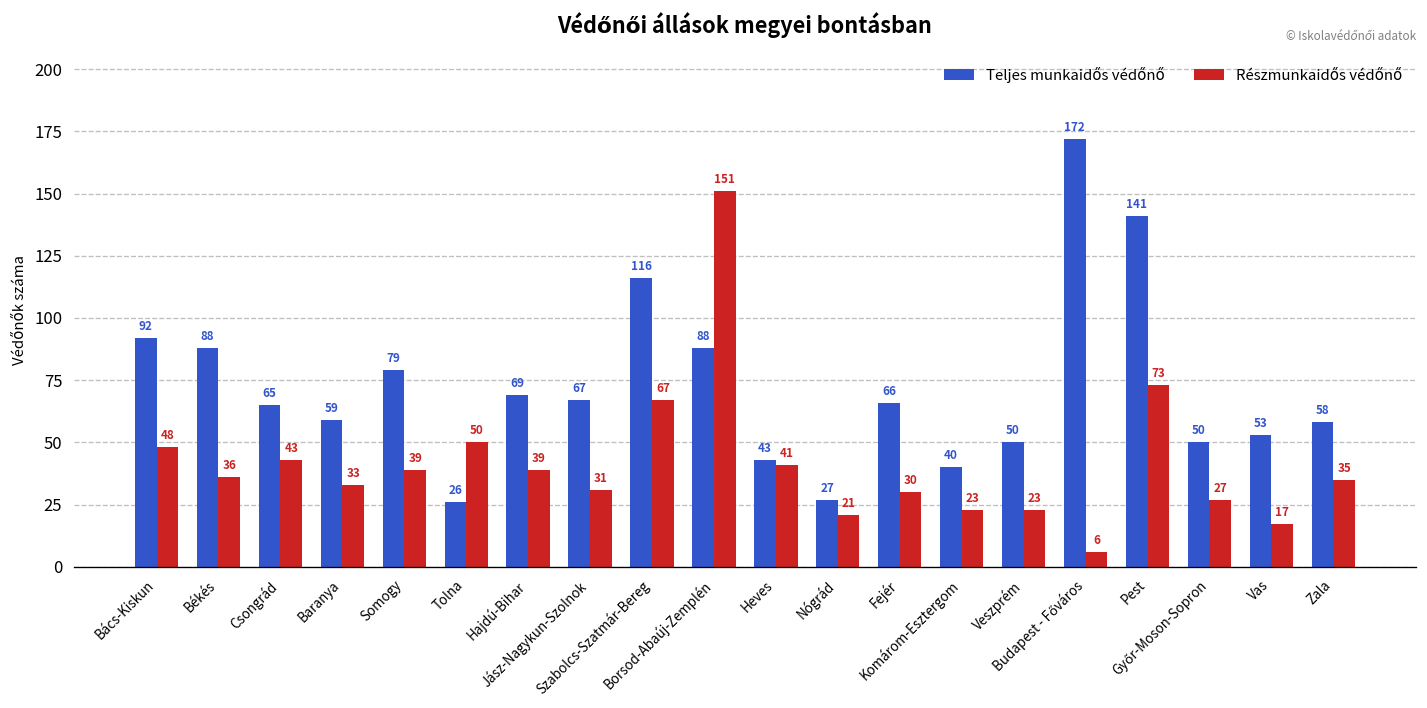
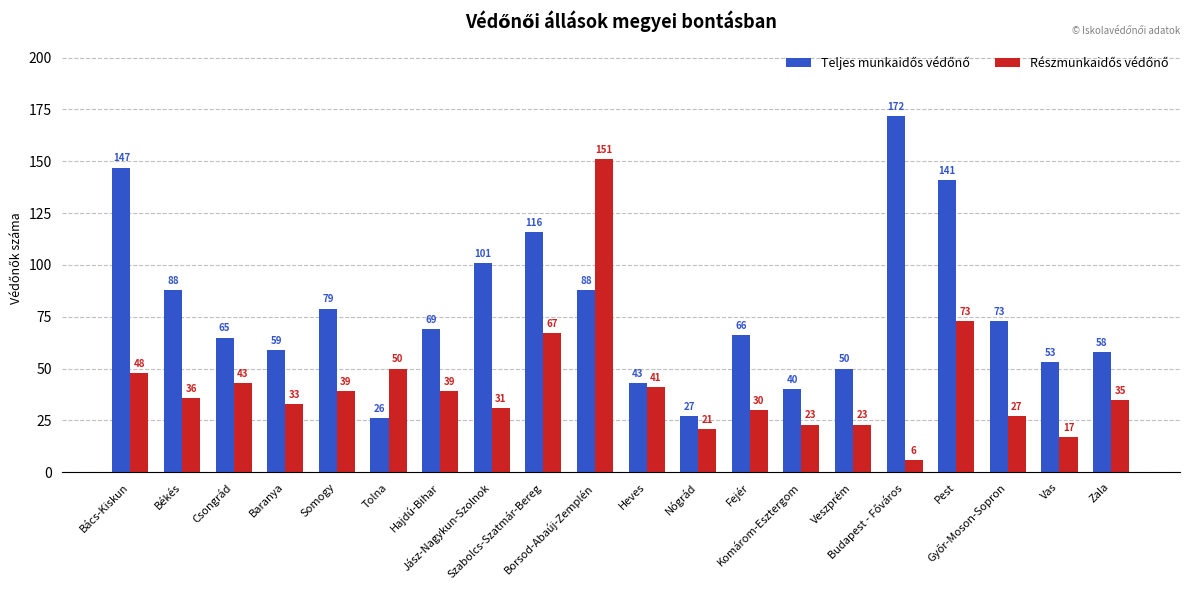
Teljes munkaidős védőnő, Bács-Kiskun: 92 -> 147
Teljes munkaidős védőnő, Jász-Nagykun-Szolnok: 67 -> 101
Teljes munkaidős védőnő, Győr-Moson-Sopron: 50 -> 73
